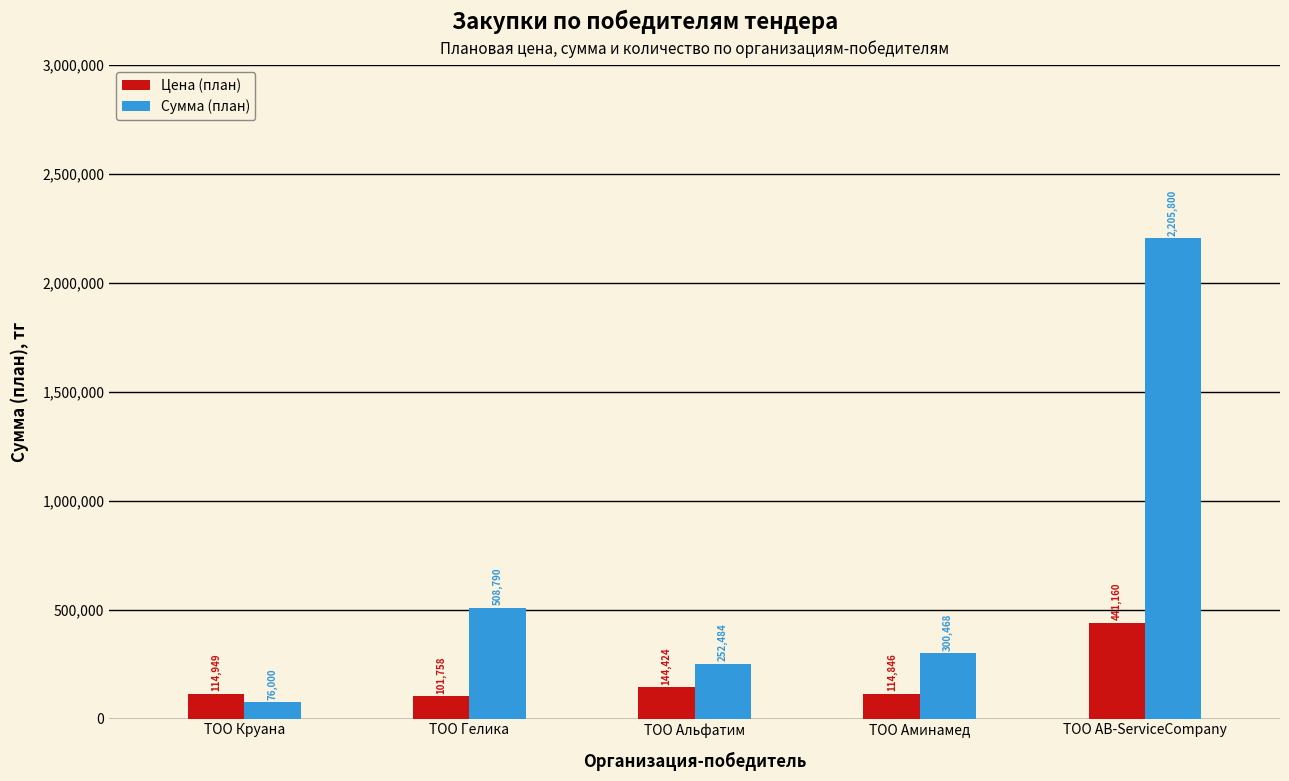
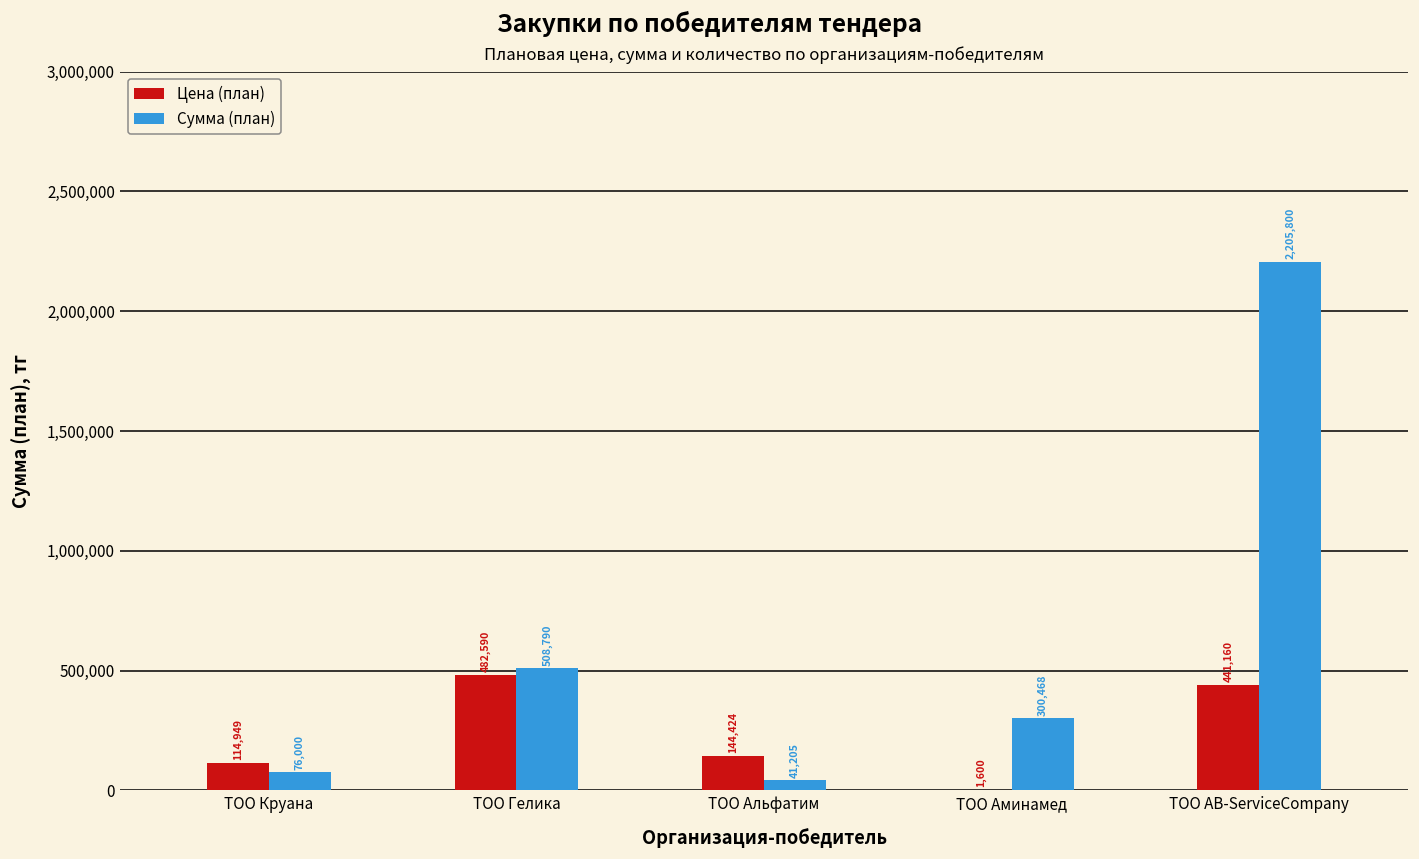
Цена (план), ТОО Гелика: 101,758 -> 482,590
Сумма (план), ТОО Альфатим: 252,484 -> 41,205
Цена (план), ТОО Аминамед: 114,846 -> 1,600
